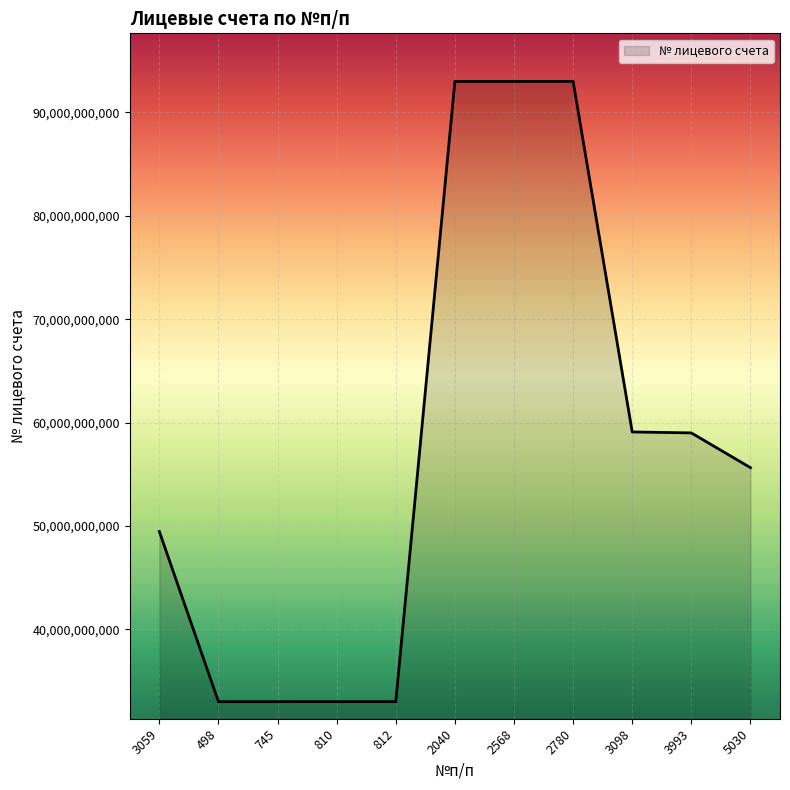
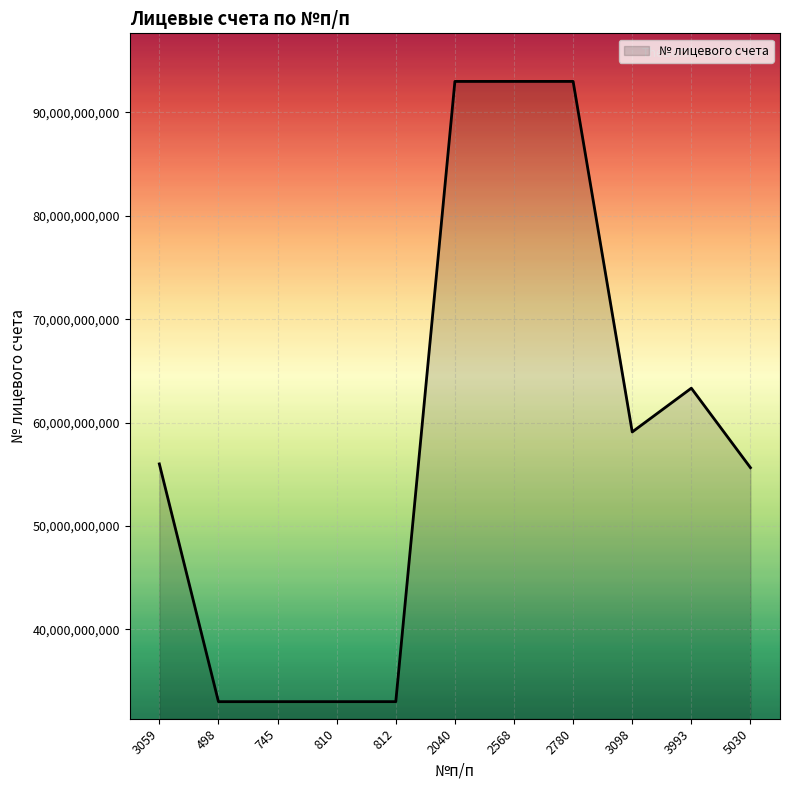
3059: 49,500,000,000 -> 56,000,000,000
3993: 59,000,000,000 -> 63,300,000,000
